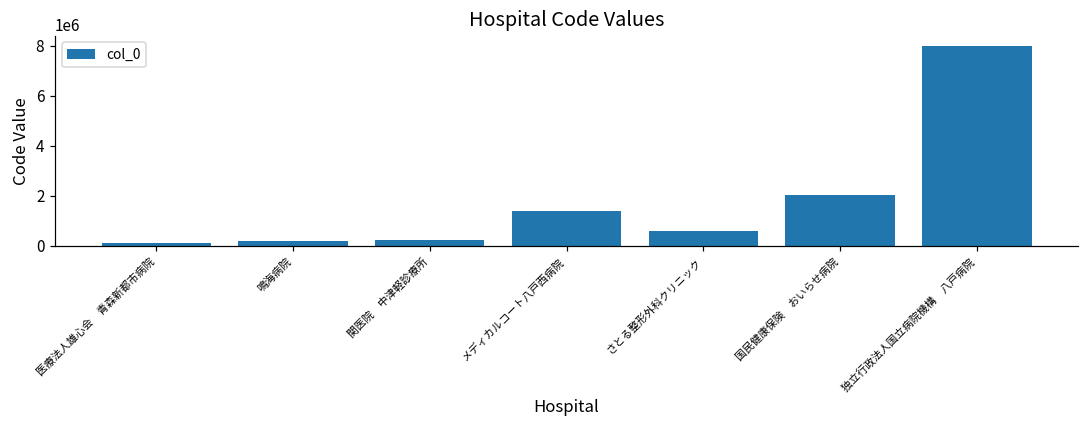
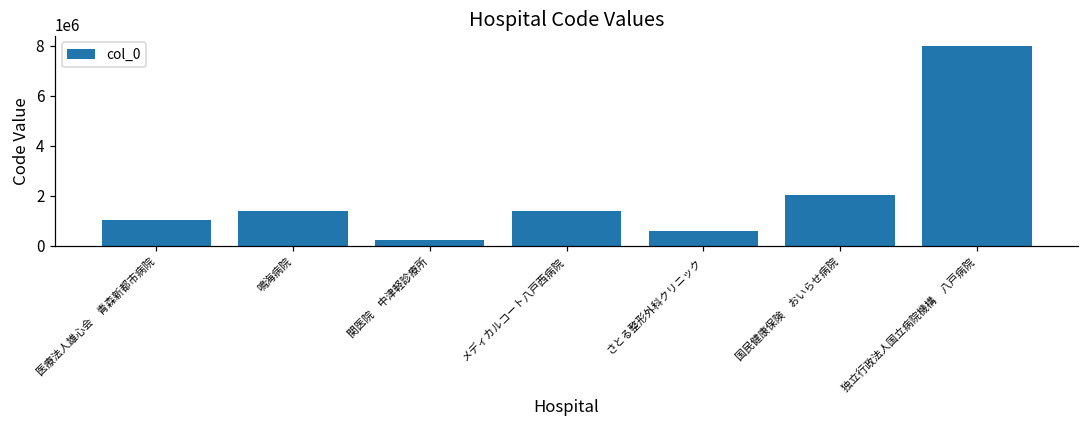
医療法人雄心会 青森新都市病院: 100000 -> 1000000
鳴海病院: 200000 -> 1400000
